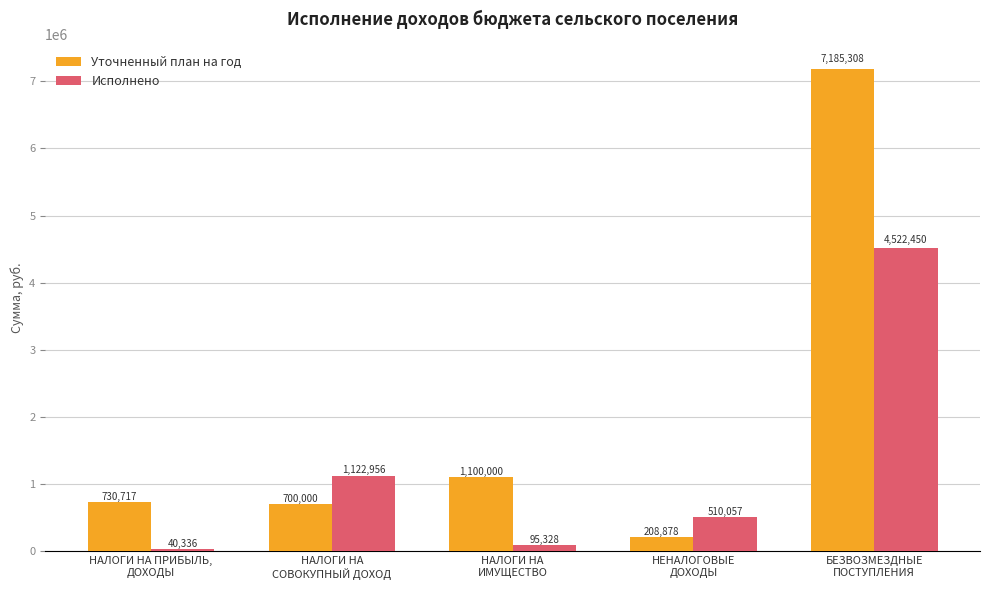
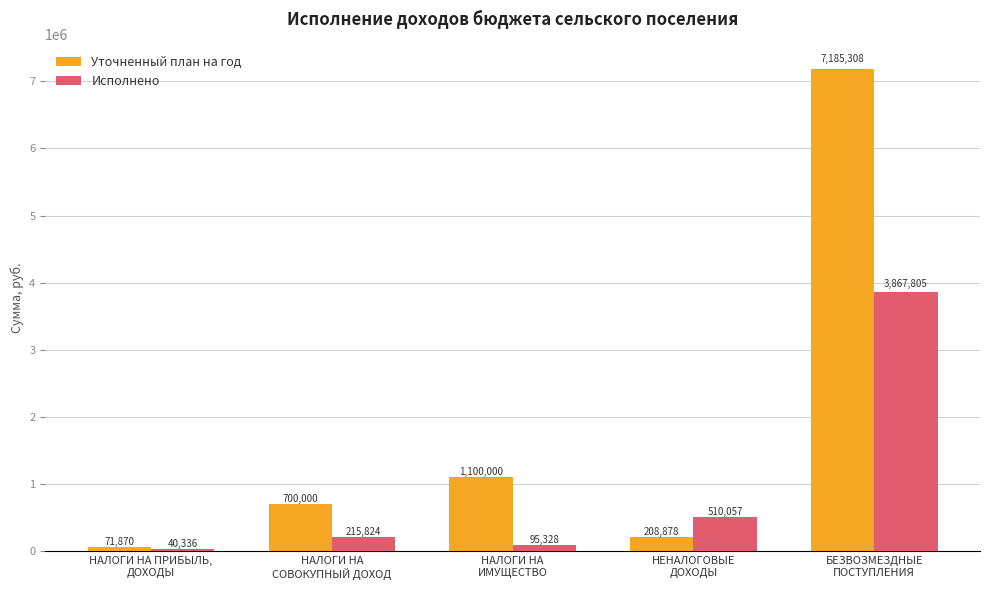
Уточненный план на год, НАЛОГИ НА ПРИБЫЛЬ, ДОХОДЫ: 730,717 -> 71,870
Исполнено, НАЛОГИ НА СОВОКУПНЫЙ ДОХОД: 1,122,956 -> 215,824
Исполнено, БЕЗВОЗМЕЗДНЫЕ ПОСТУПЛЕНИЯ: 4,522,450 -> 3,867,805
